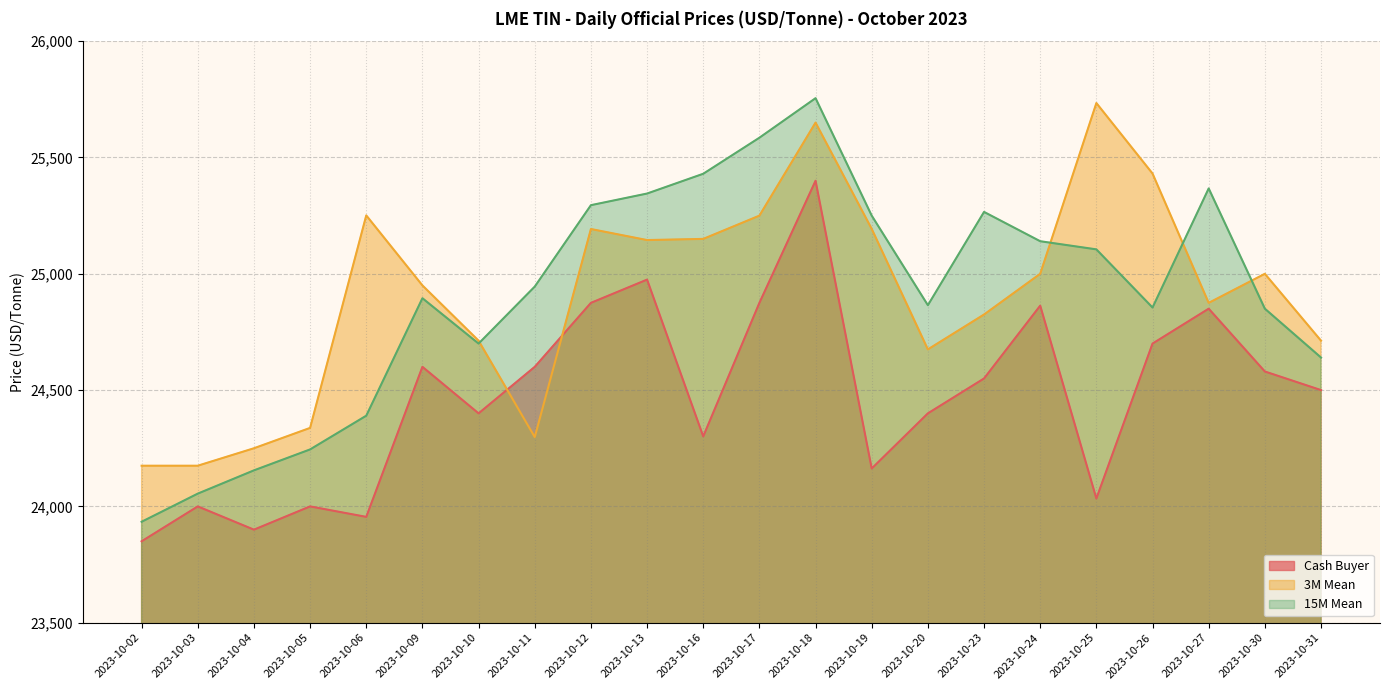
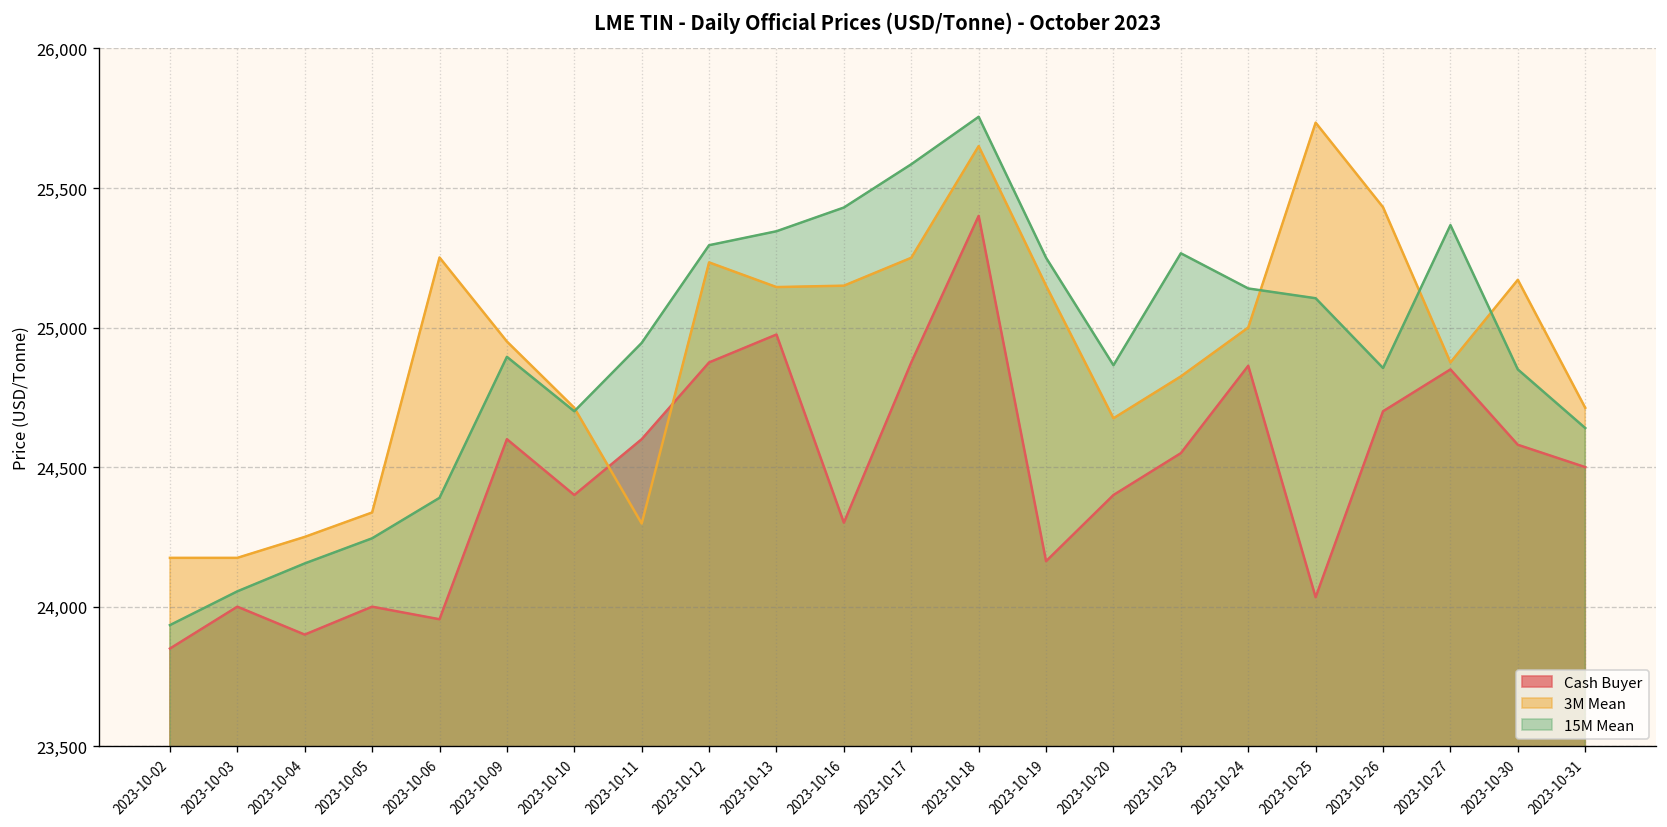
3M Mean, 2023-10-12: 25,190 -> 25,230
3M Mean, 2023-10-19: 25,190 -> 25,150
3M Mean, 2023-10-30: 25,000 -> 25,170
